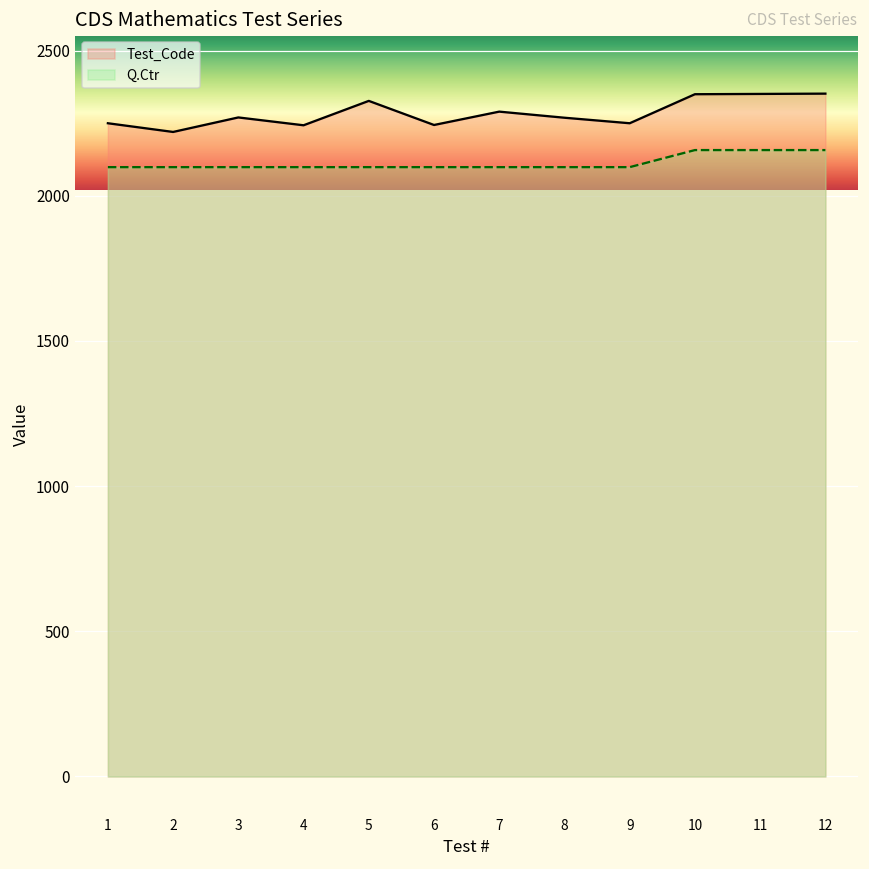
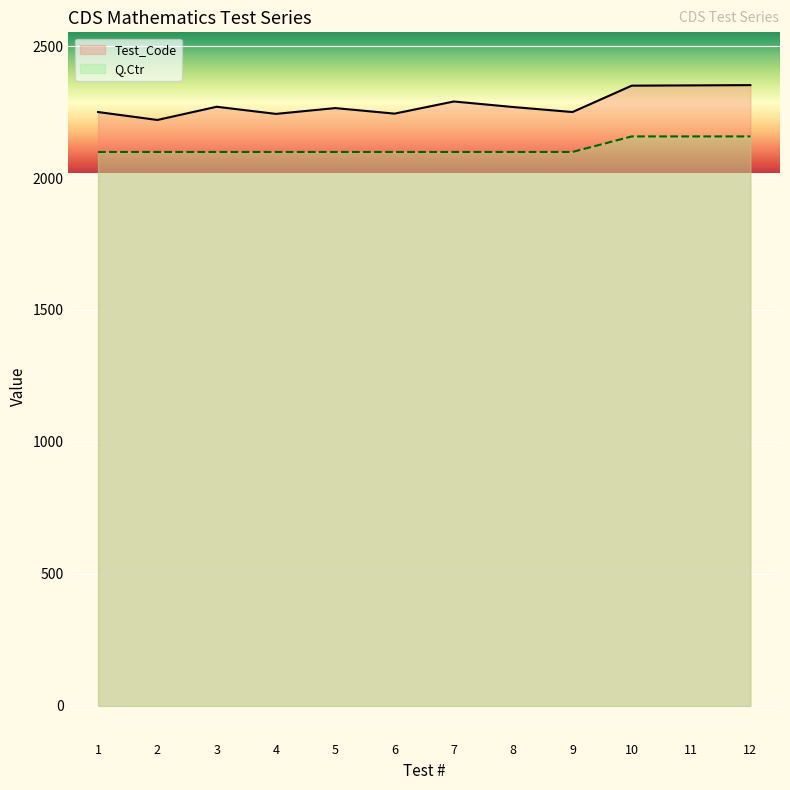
Test_Code, 5: 2330 -> 2270
